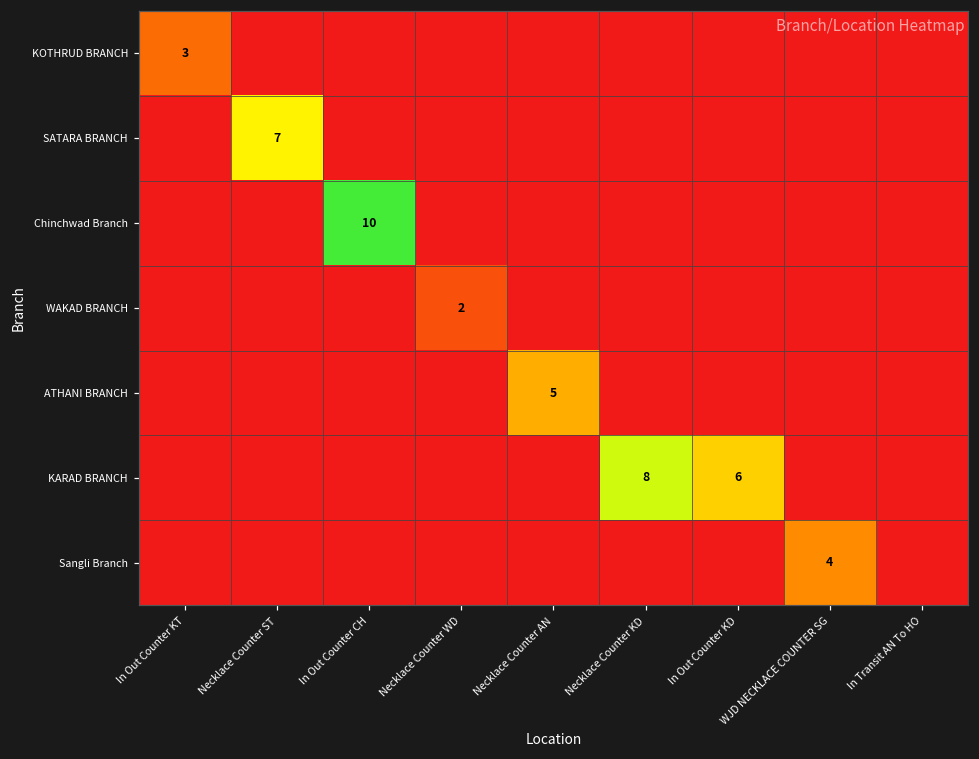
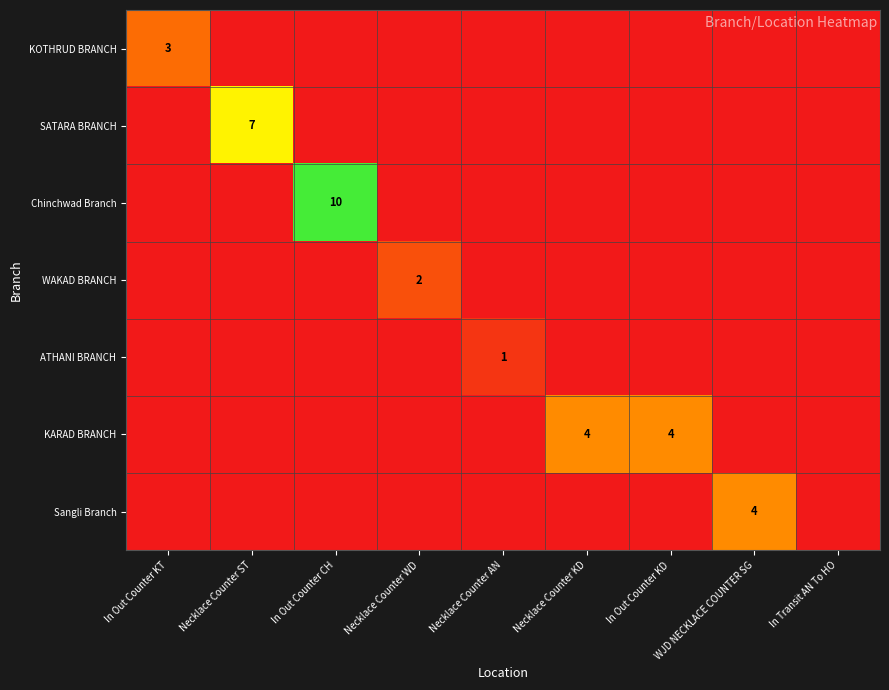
ATHANI BRANCH, Necklace Counter AN: 5 -> 1
KARAD BRANCH, Necklace Counter KD: 8 -> 4
KARAD BRANCH, In Out Counter KD: 6 -> 4
